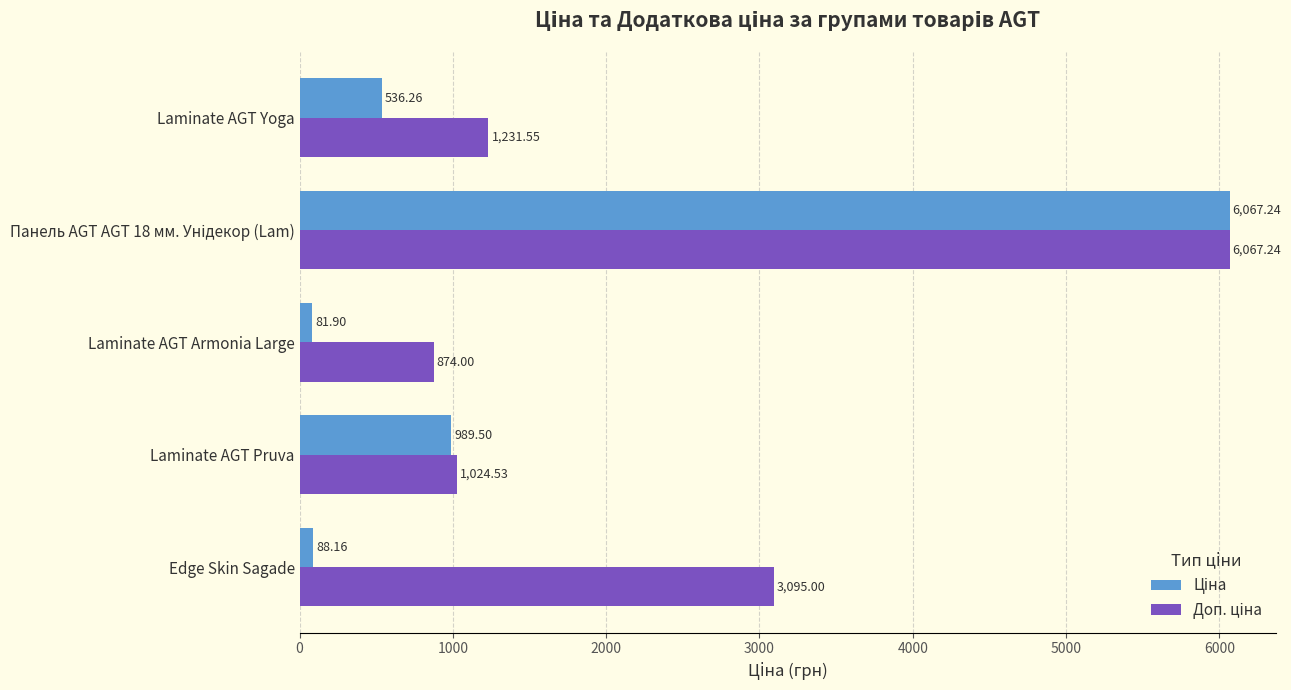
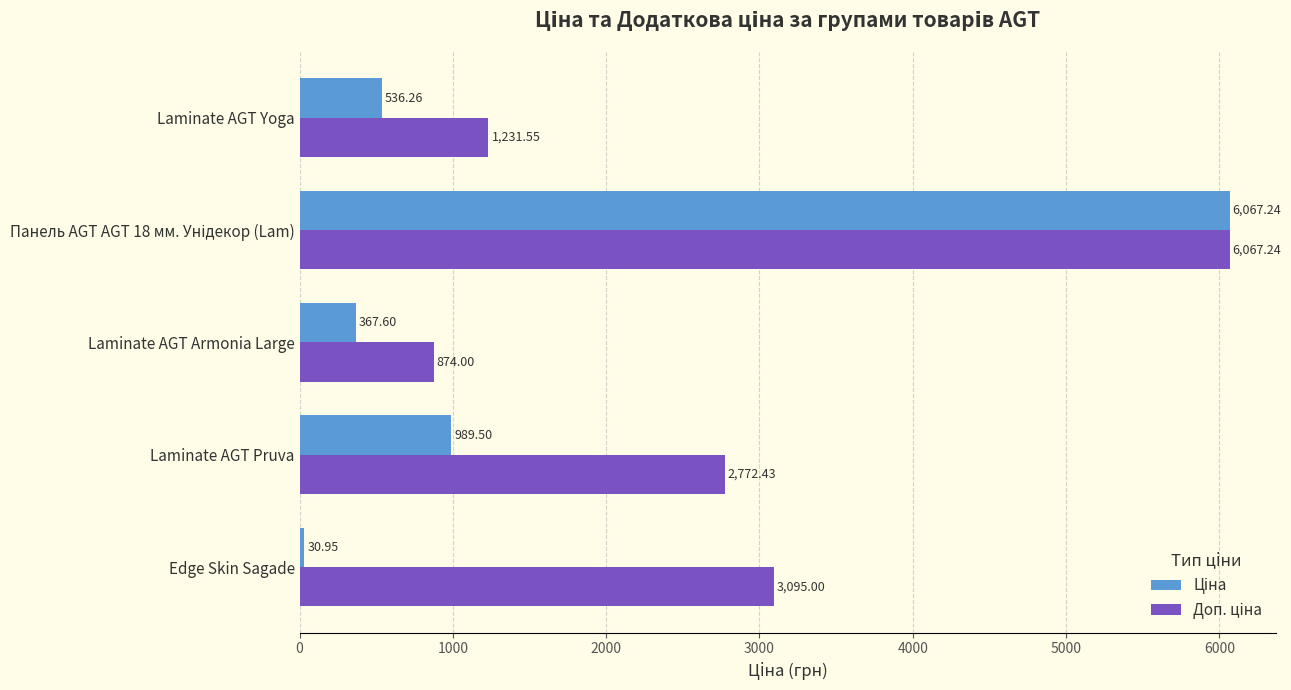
Ціна, Laminate AGT Armonia Large: 81.90 -> 367.60
Доп. ціна, Laminate AGT Pruva: 1,024.53 -> 2,772.43
Ціна, Edge Skin Sagade: 88.16 -> 30.95
